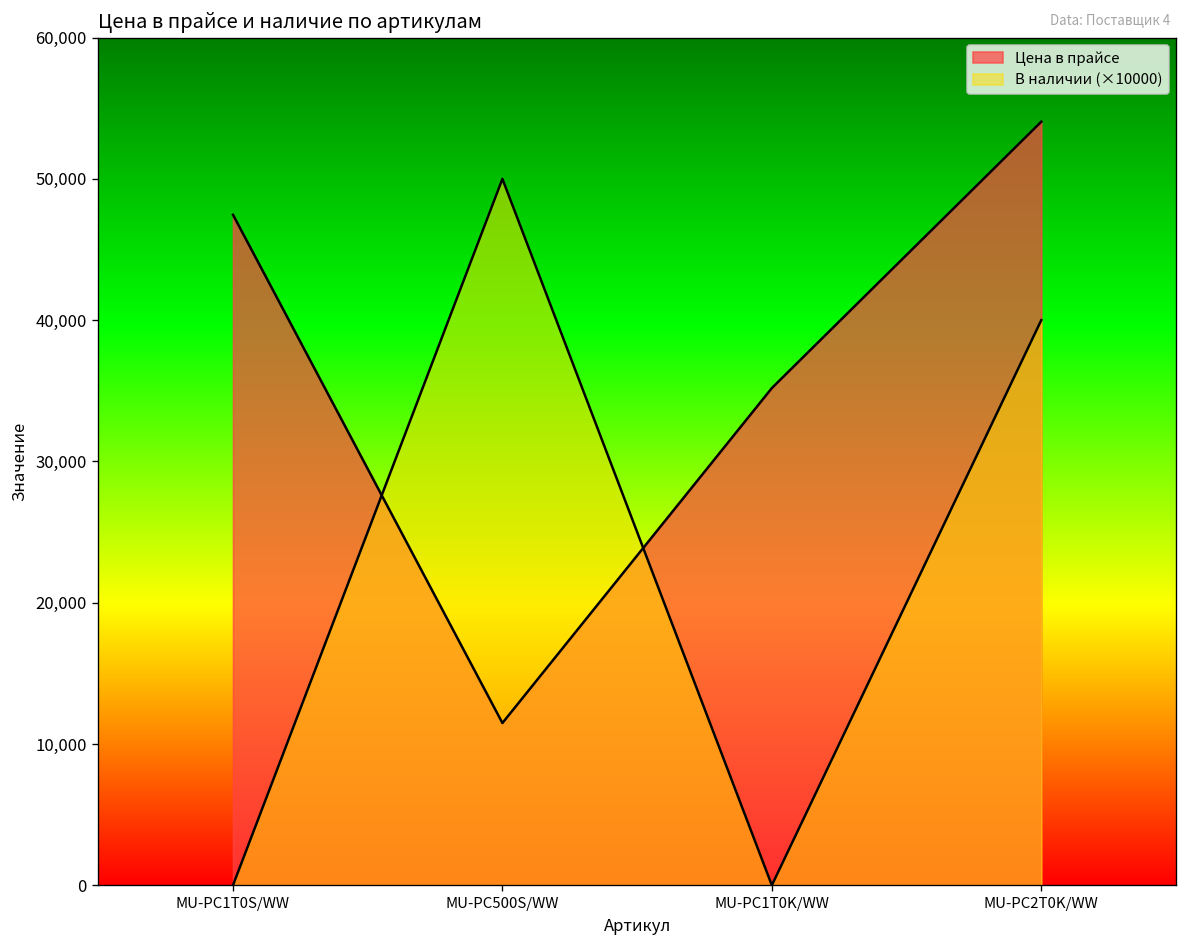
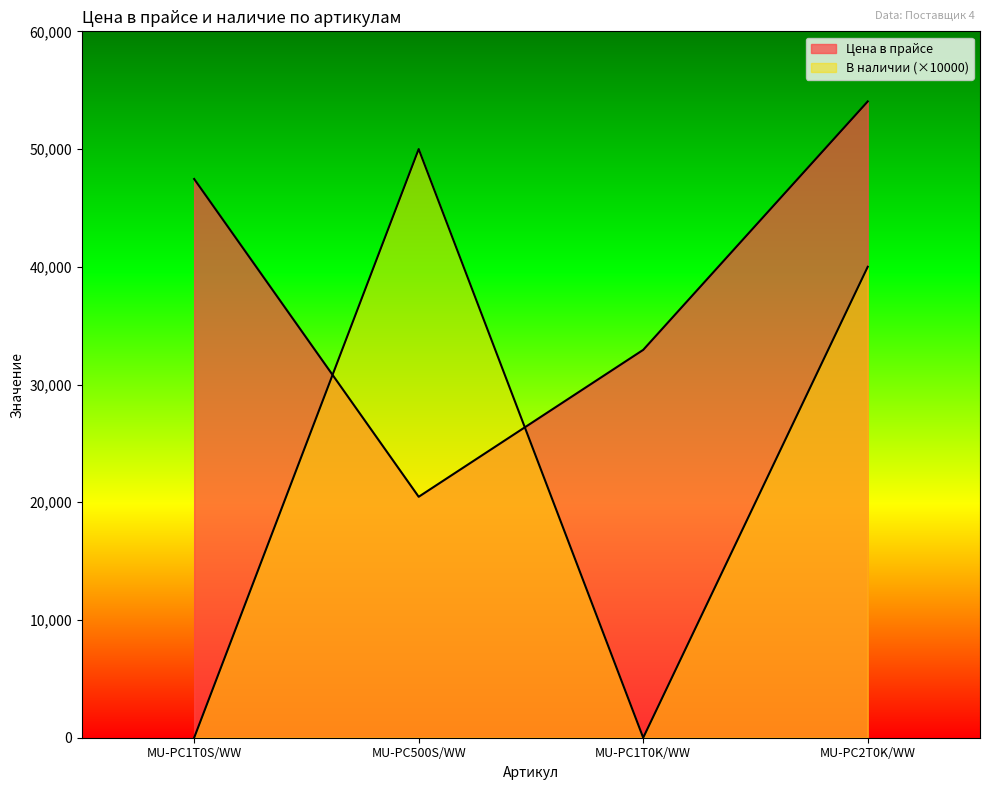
Цена в прайсе, MU-PC500S/WW: 11,500 -> 20,500
Цена в прайсе, MU-PC1T0K/WW: 35,200 -> 32,900
